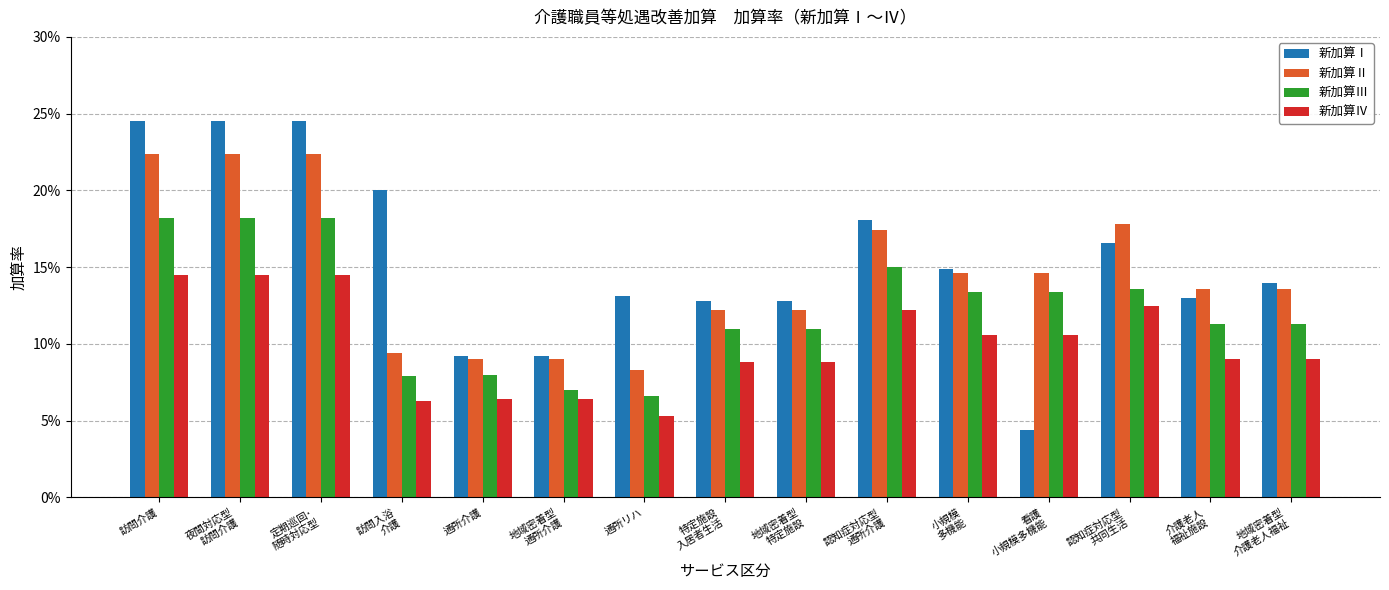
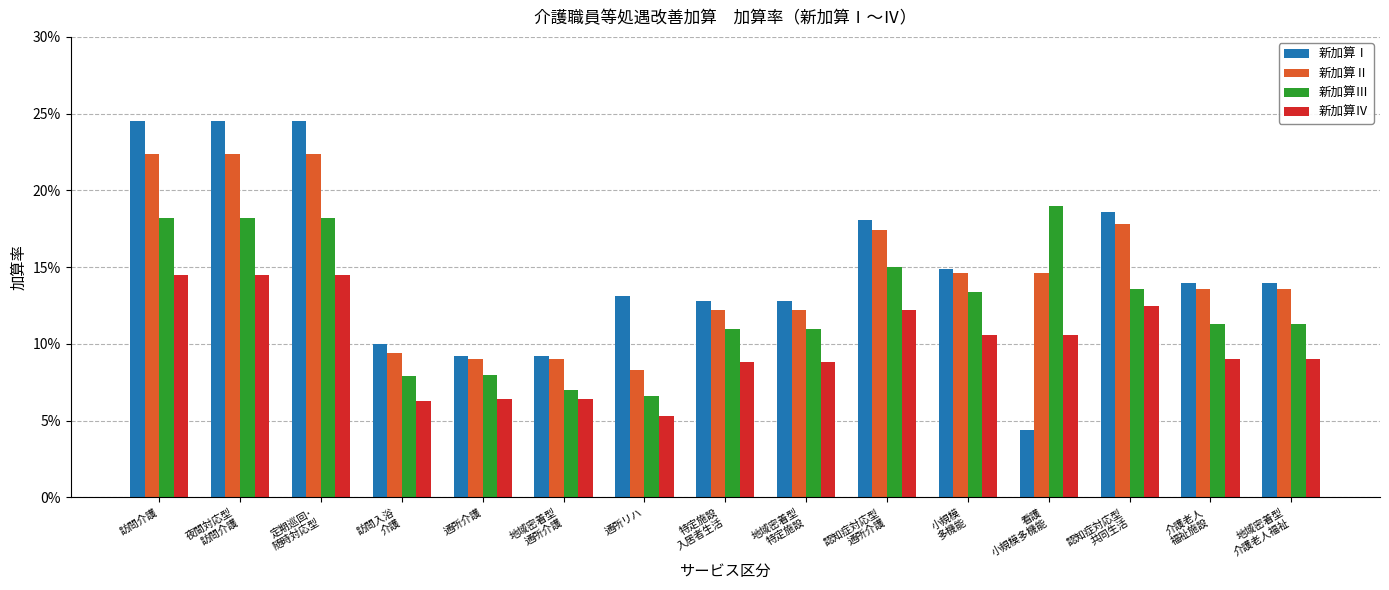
新加算Ⅰ, 訪問入浴 介護: 20.0% -> 10.0%
新加算Ⅲ, 看護 小規模多機能: 13.4% -> 19.0%
新加算Ⅰ, 認知症対応型 共同生活: 16.6% -> 18.6%
新加算Ⅰ, 介護老人 福祉施設: 13.0% -> 14.0%
